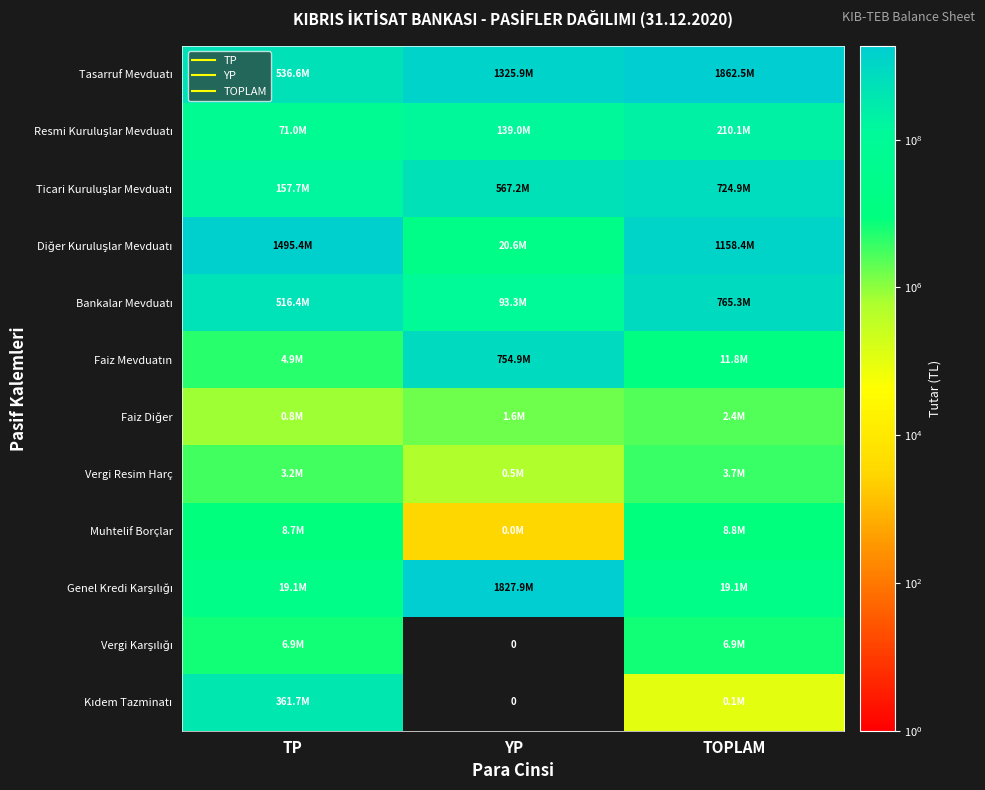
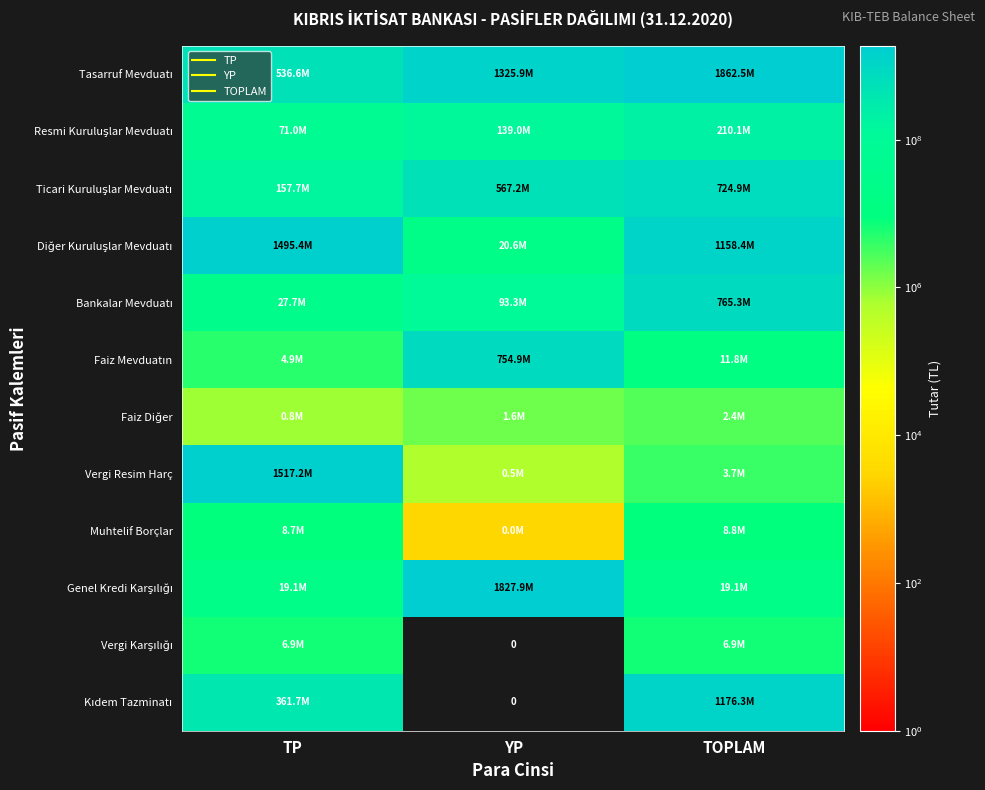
Bankalar Mevduatı, TP: 516.4M -> 27.7M
Vergi Resim Harç, TP: 3.2M -> 1517.2M
Kıdem Tazminatı, TOPLAM: 0.1M -> 1176.3M
